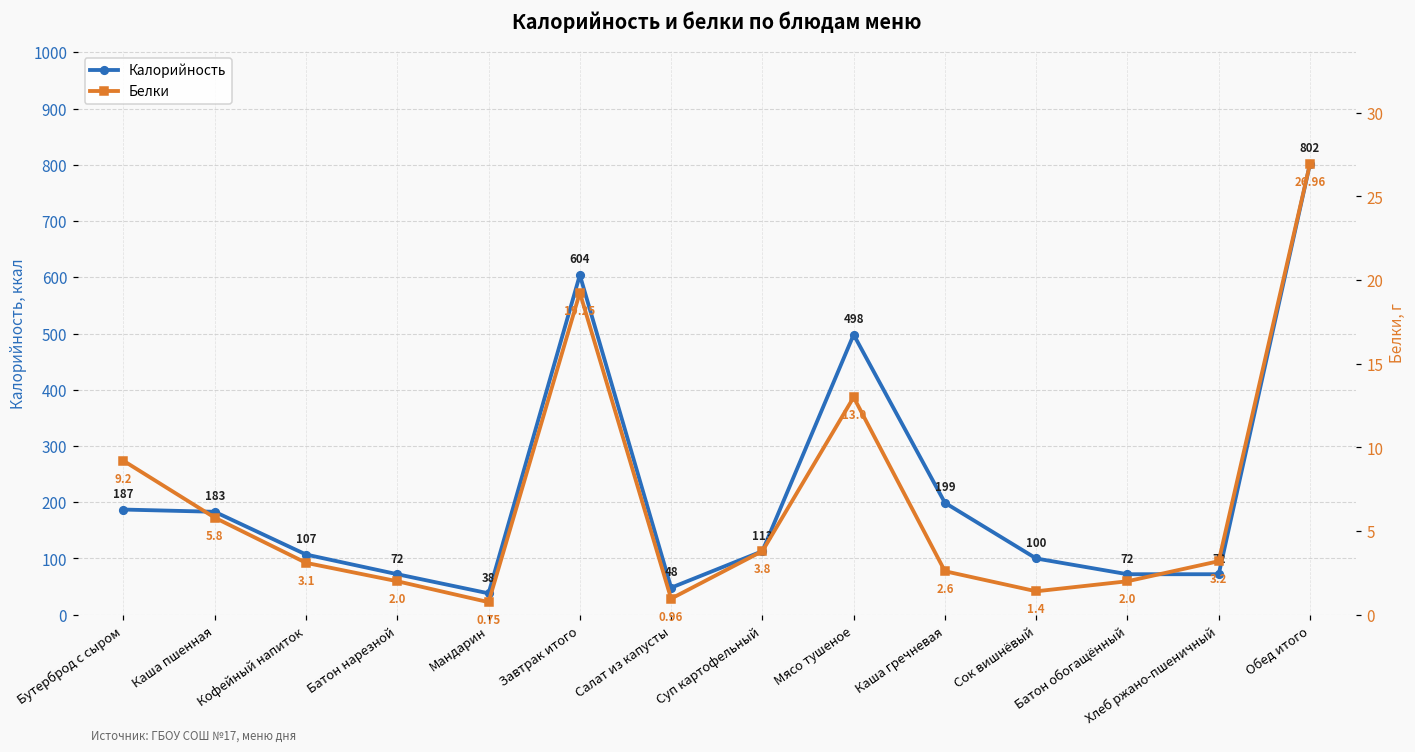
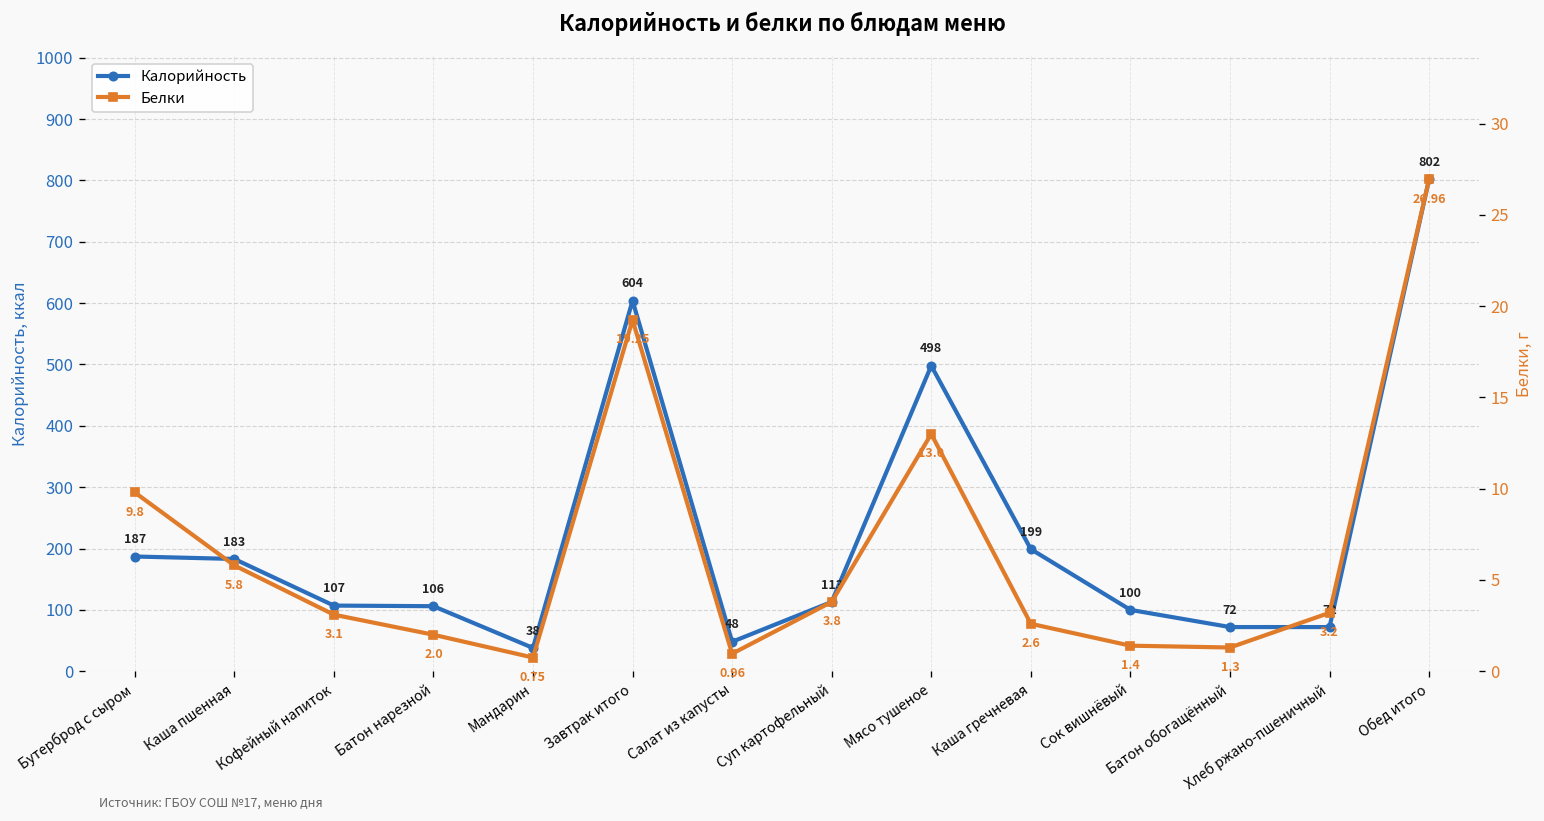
Калорийность, Батон нарезной: 72 -> 106
Белки, Бутерброд с сыром: 9.2 -> 9.8
Белки, Батон обогащённый: 2.0 -> 1.3
